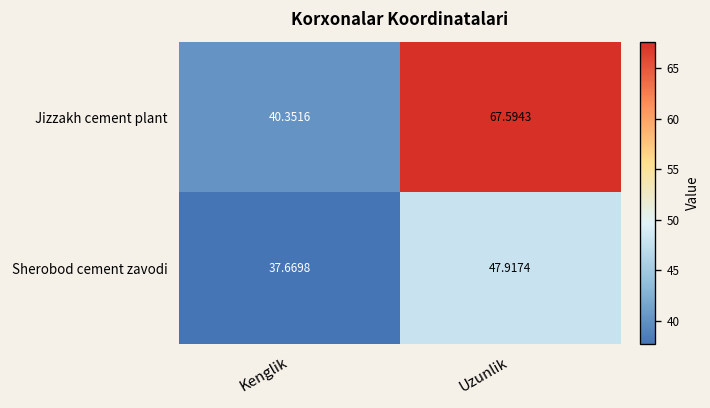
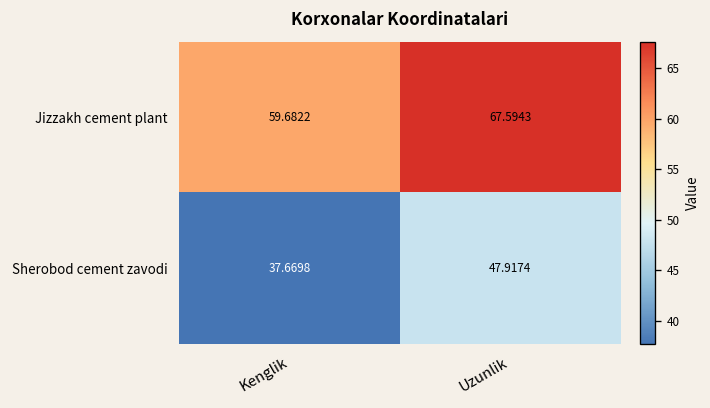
Jizzakh cement plant, Kenglik: 40.3516 -> 59.6822
